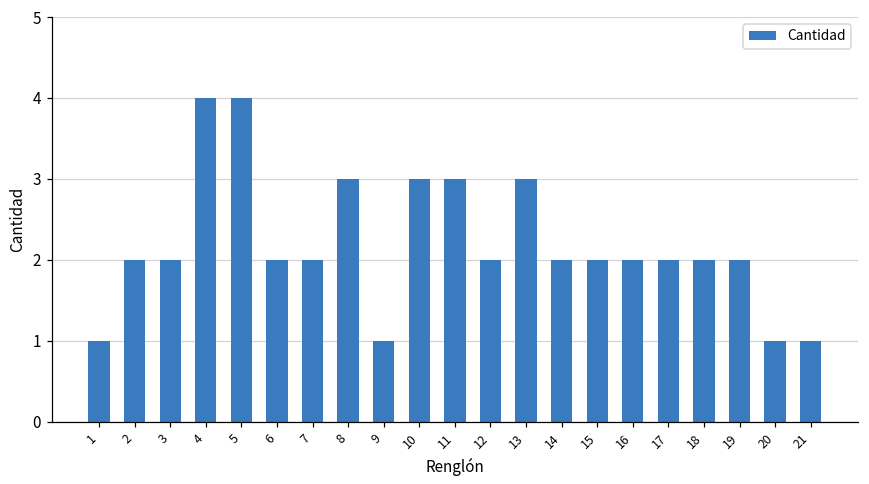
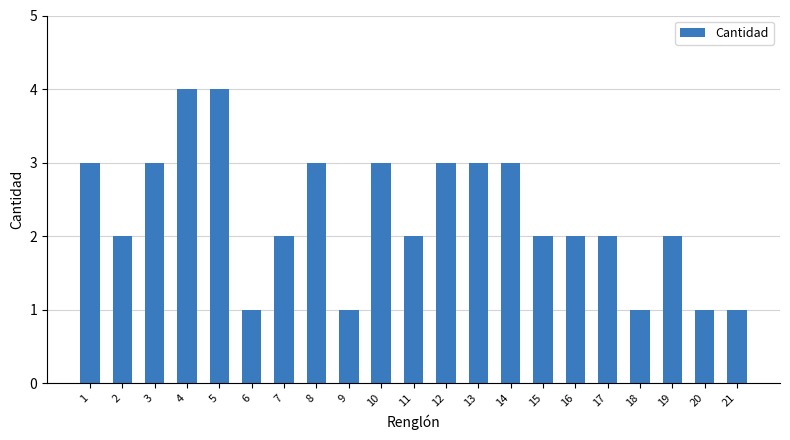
1: 1 -> 3
3: 2 -> 3
6: 2 -> 1
11: 3 -> 2
12: 2 -> 3
14: 2 -> 3
18: 2 -> 1
